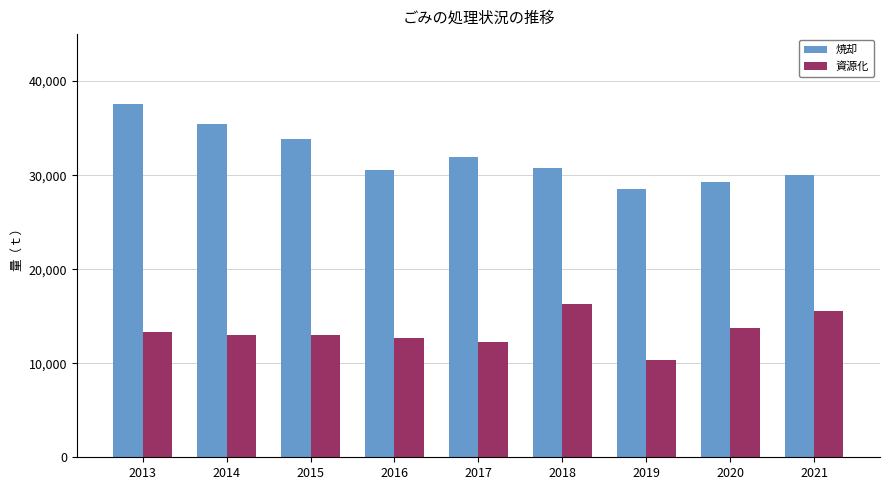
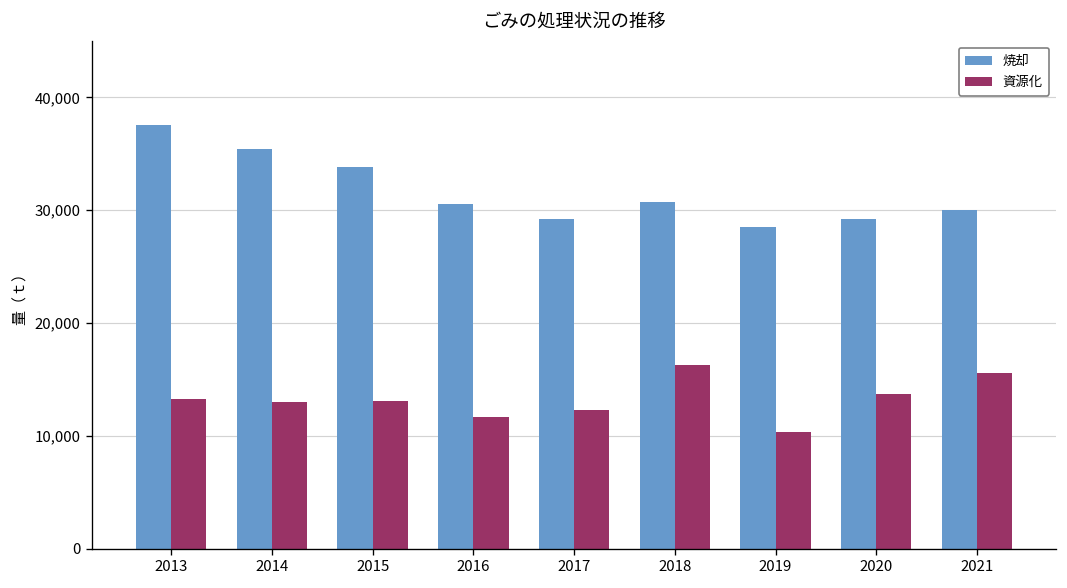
資源化, 2016: 13,000 -> 12,000
焼却, 2017: 32,000 -> 29,000
